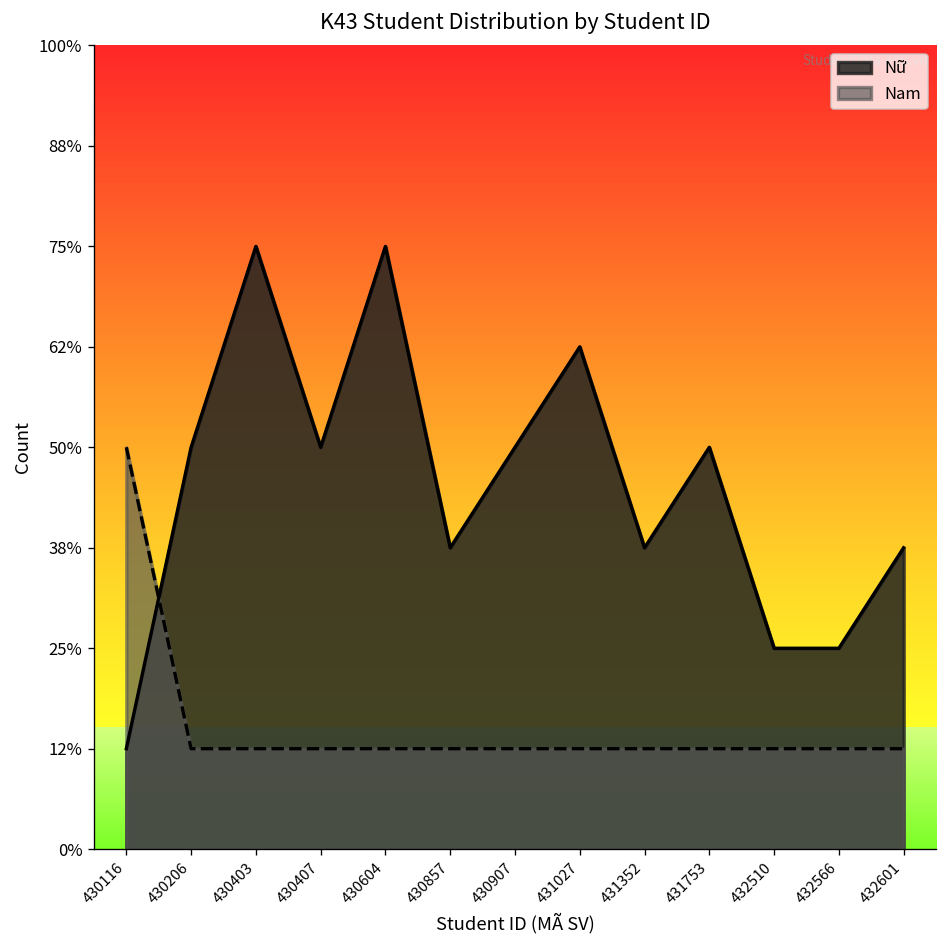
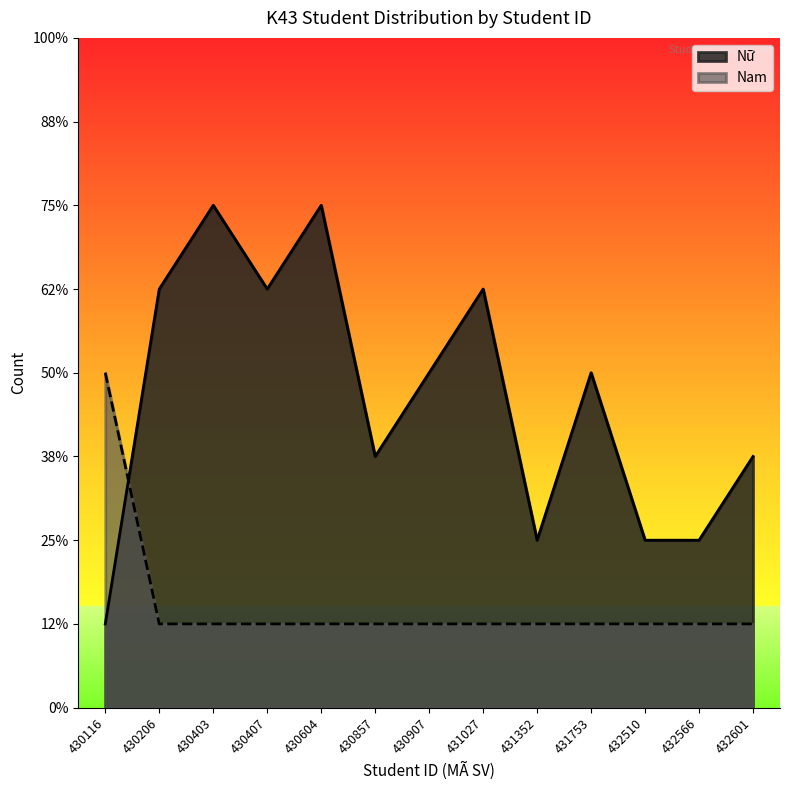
Nữ, 430206: 50% -> 63%
Nữ, 430407: 50% -> 63%
Nữ, 431352: 38% -> 25%
